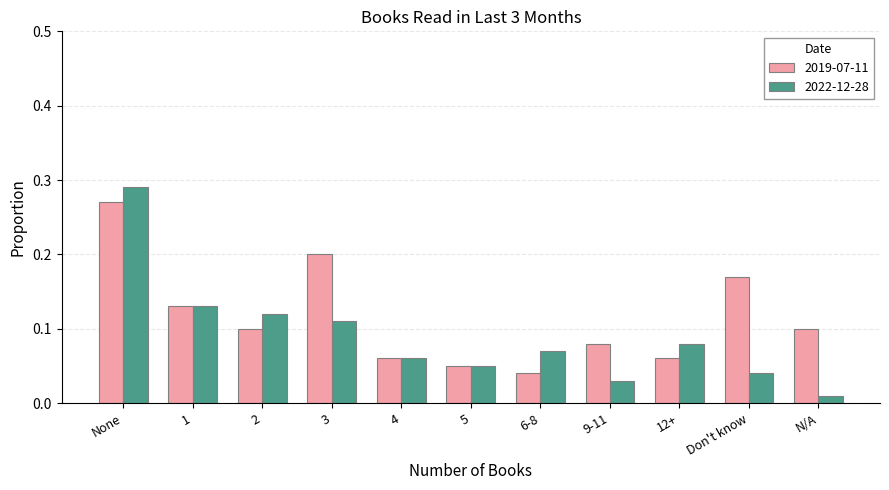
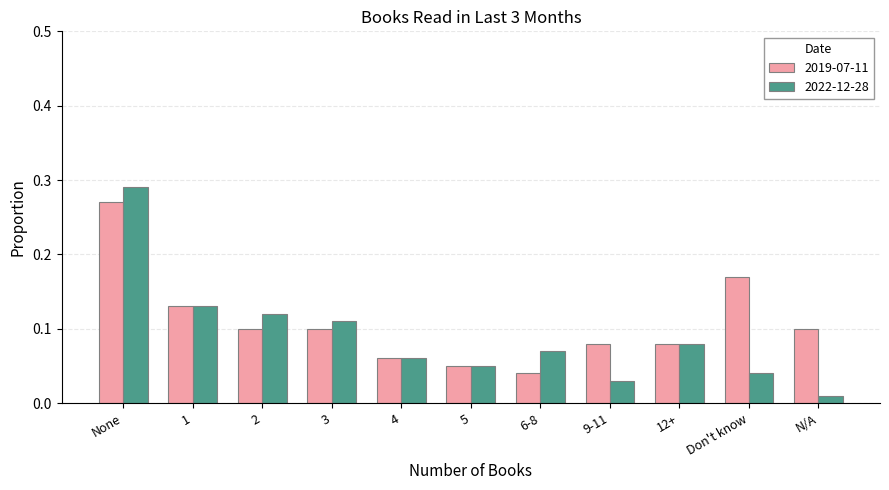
2019-07-11, 3: 0.2 -> 0.1
2019-07-11, 12+: 0.06 -> 0.08
